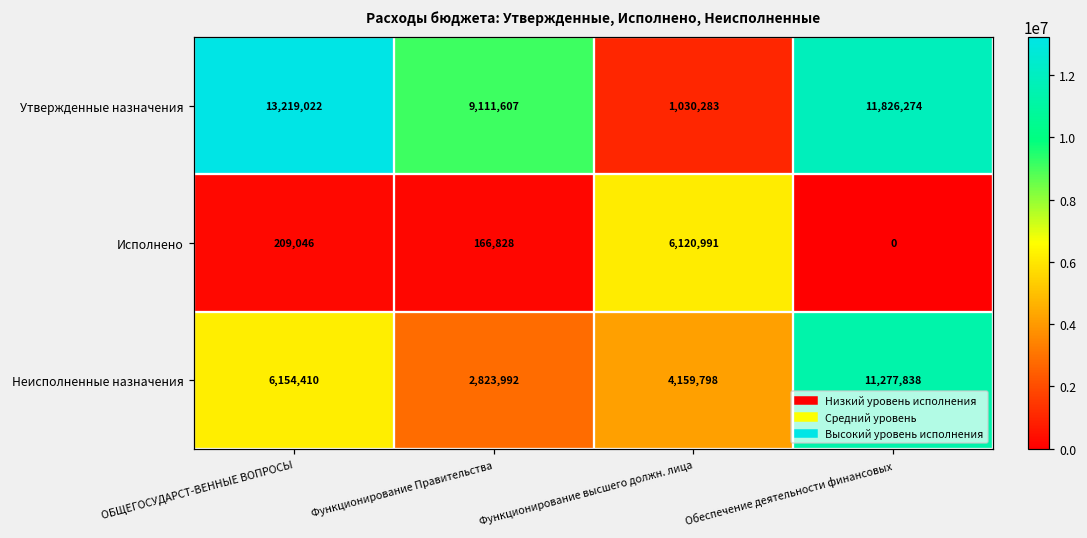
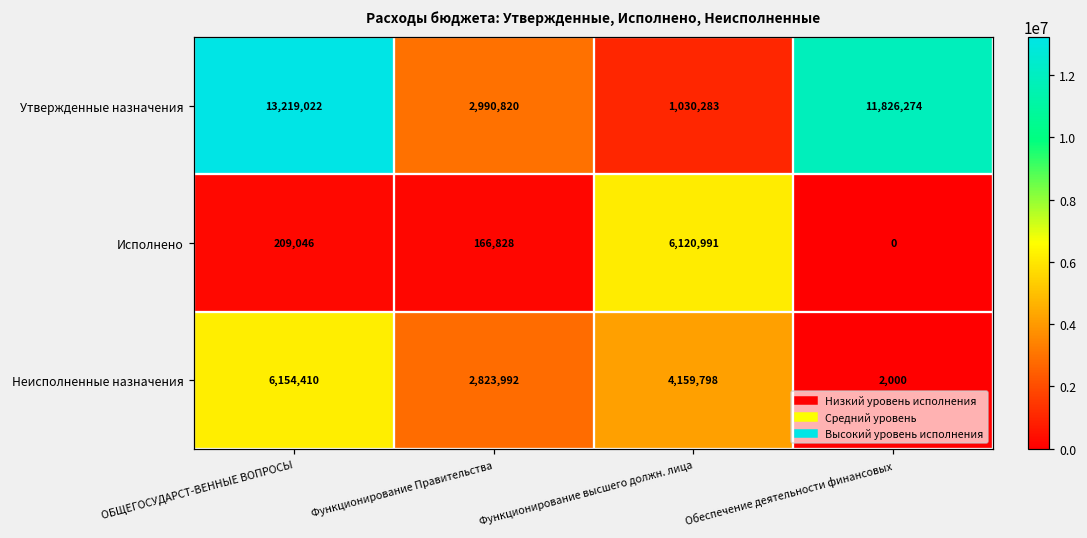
Утвержденные назначения, Функционирование Правительства: 9,111,607 -> 2,990,820
Неисполненные назначения, Обеспечение деятельности финансовых: 11,277,838 -> 2,000
